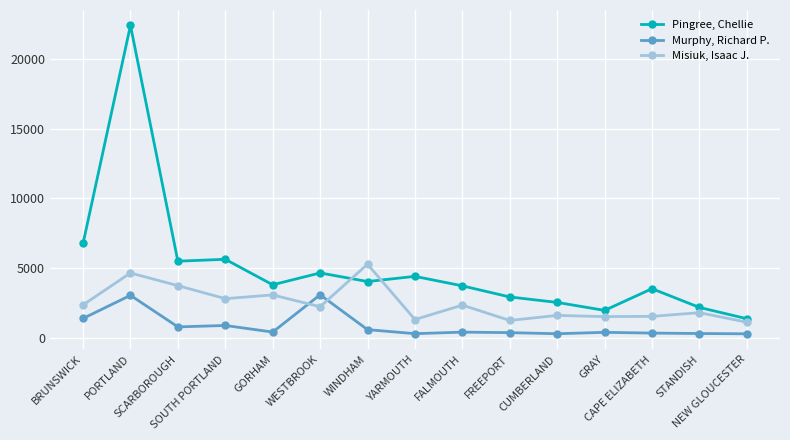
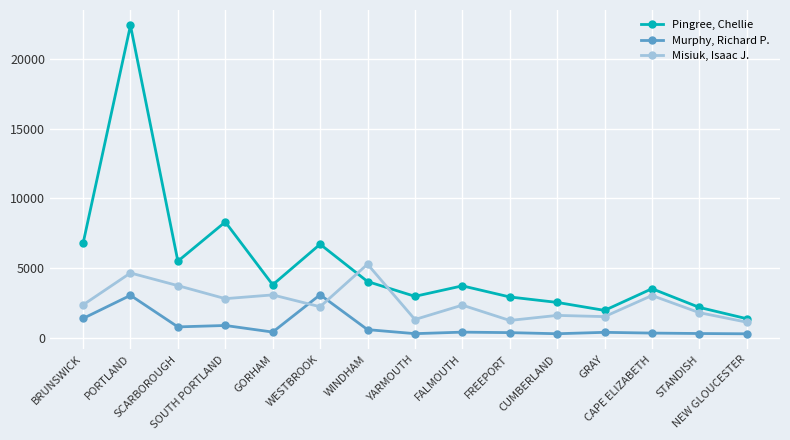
Pingree, Chellie, SOUTH PORTLAND: 5600 -> 8300
Pingree, Chellie, WESTBROOK: 4600 -> 6700
Pingree, Chellie, YARMOUTH: 4400 -> 3000
Misiuk, Isaac J., CAPE ELIZABETH: 1500 -> 3000
